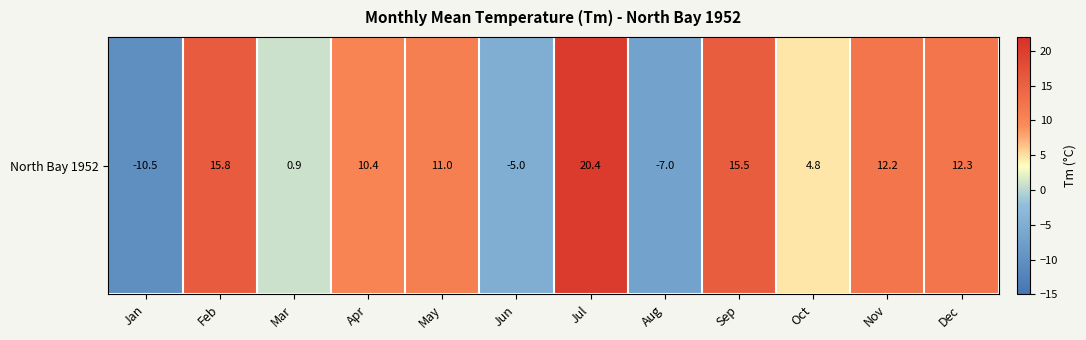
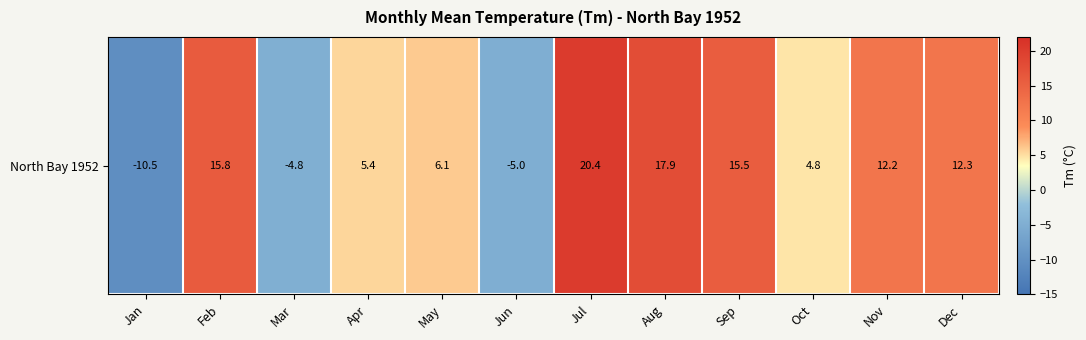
North Bay 1952, Mar: 0.9 -> -4.8
North Bay 1952, Apr: 10.4 -> 5.4
North Bay 1952, May: 11.0 -> 6.1
North Bay 1952, Aug: -7.0 -> 17.9
